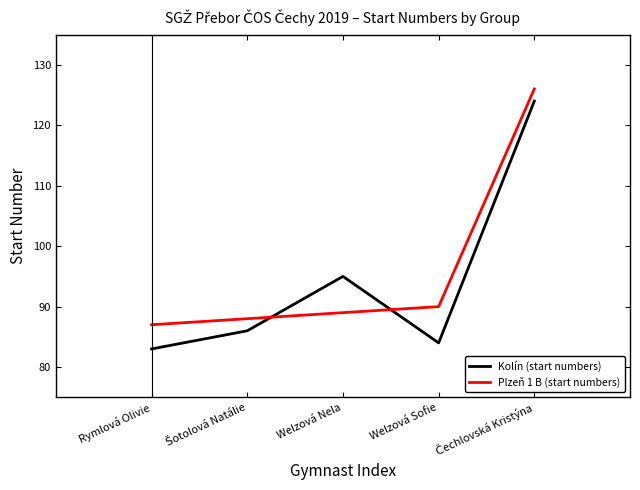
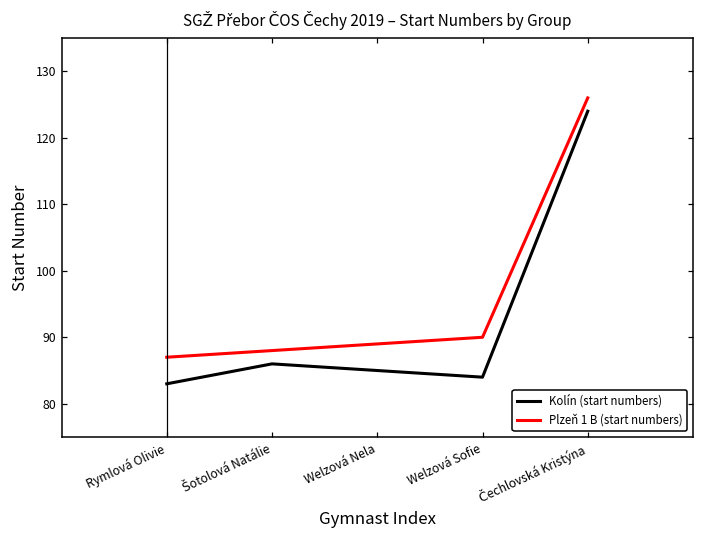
Kolín (start numbers), Welzová Nela: 95 -> 85
